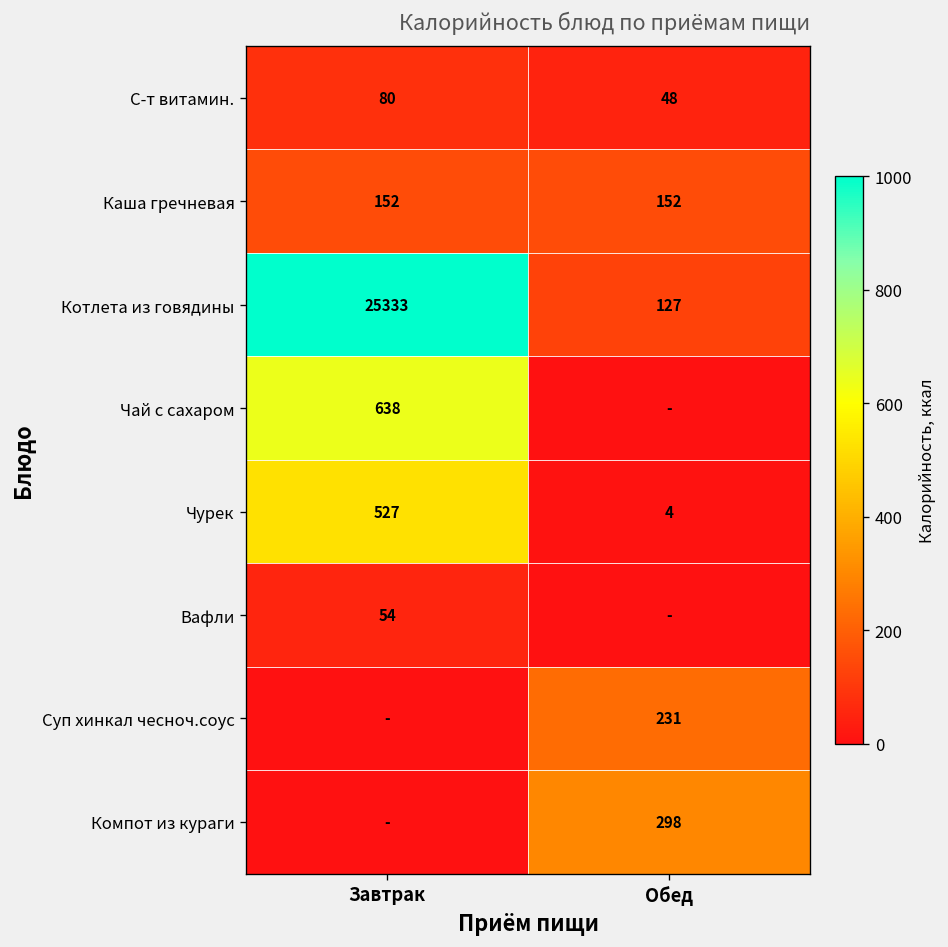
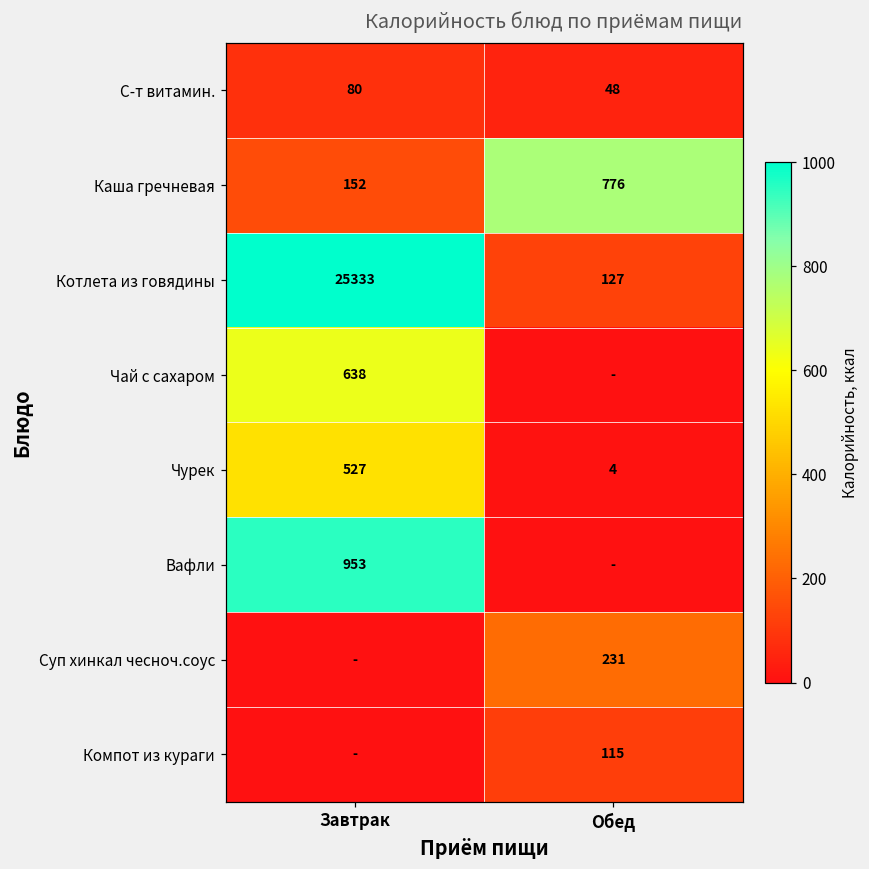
Каша гречневая, Обед: 152 -> 776
Вафли, Завтрак: 54 -> 953
Компот из кураги, Обед: 298 -> 115
